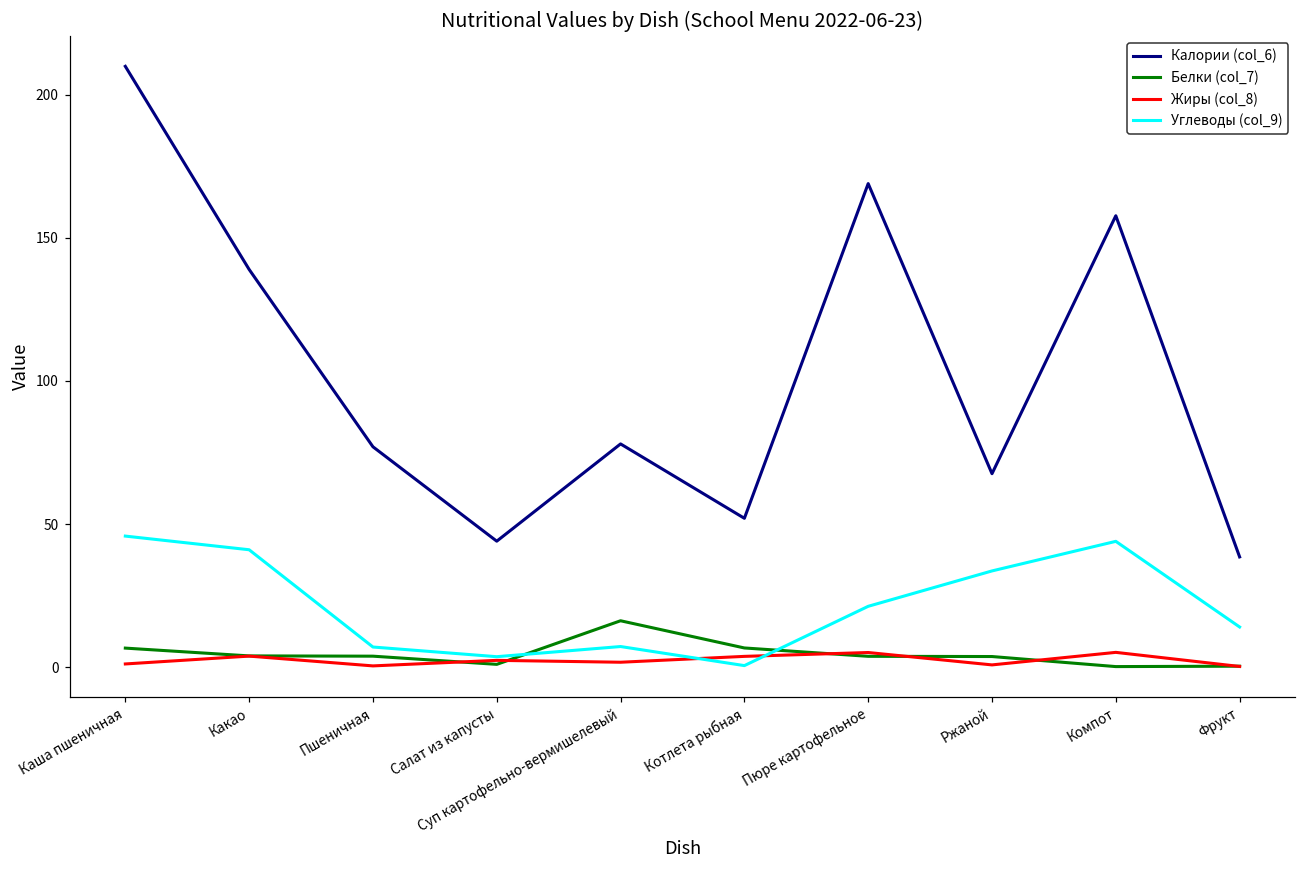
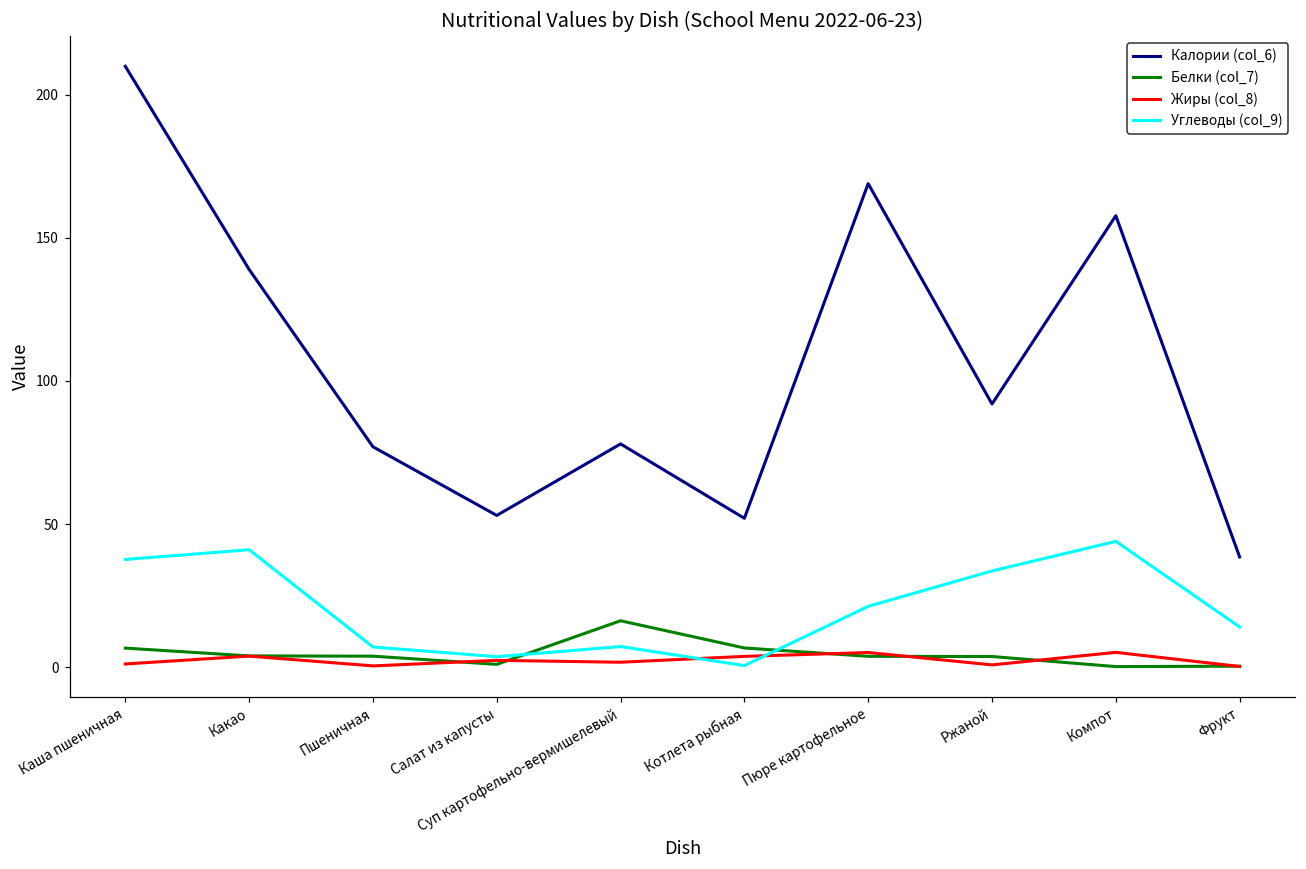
Углеводы (col_9), Каша пшеничная: 46 -> 38
Калории (col_6), Салат из капусты: 44 -> 53
Калории (col_6), Ржаной: 68 -> 92
